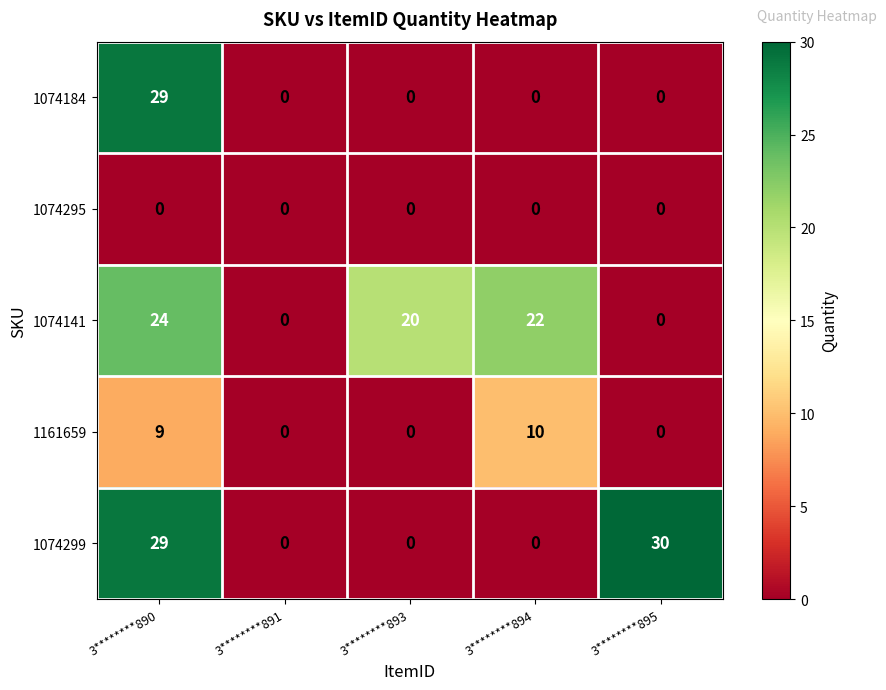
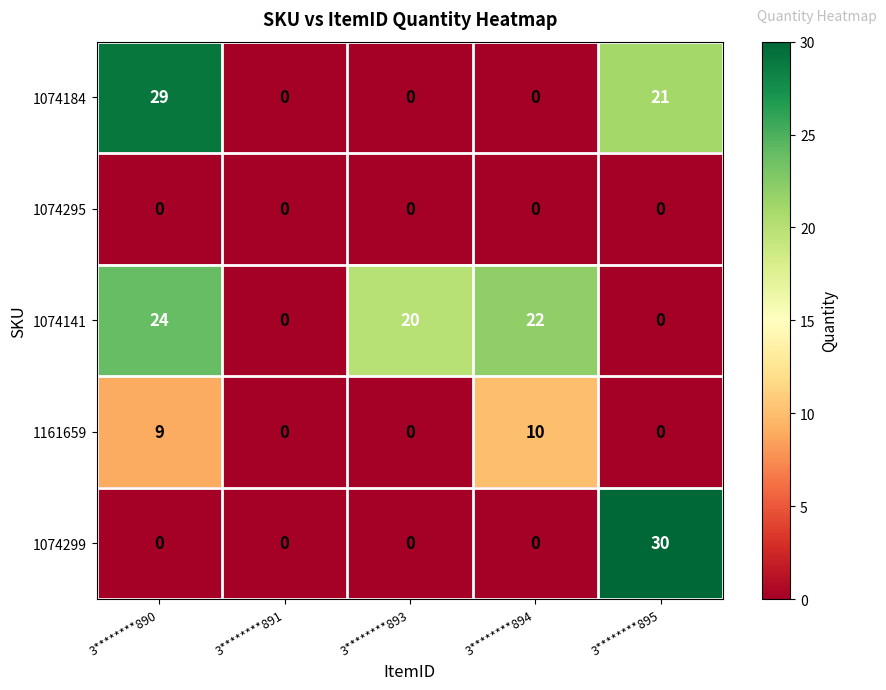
1074184, 3********895: 0 -> 21
1074299, 3********890: 29 -> 0
